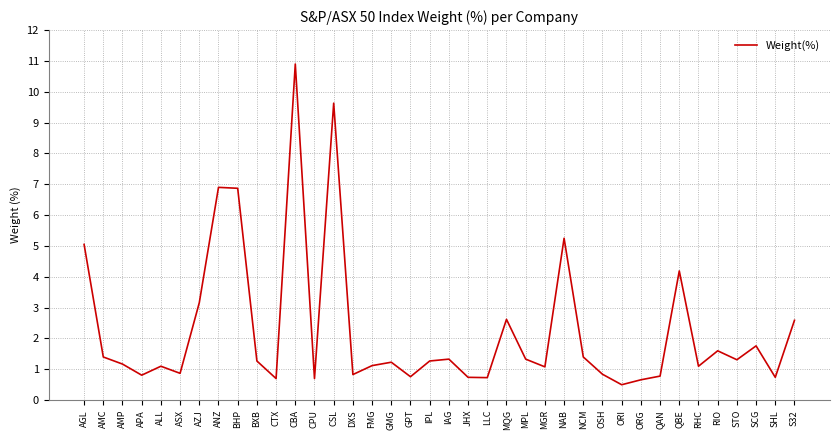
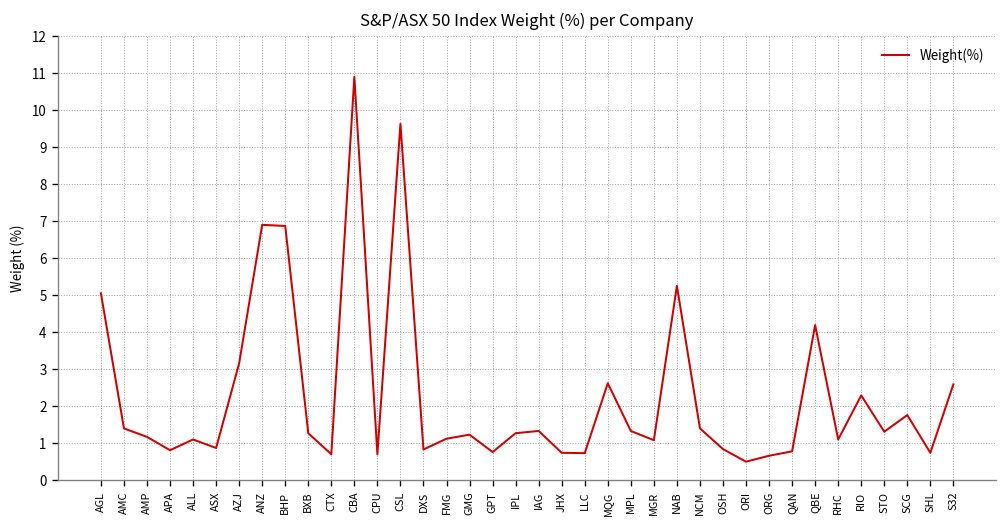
RIO: 1.6 -> 2.3
